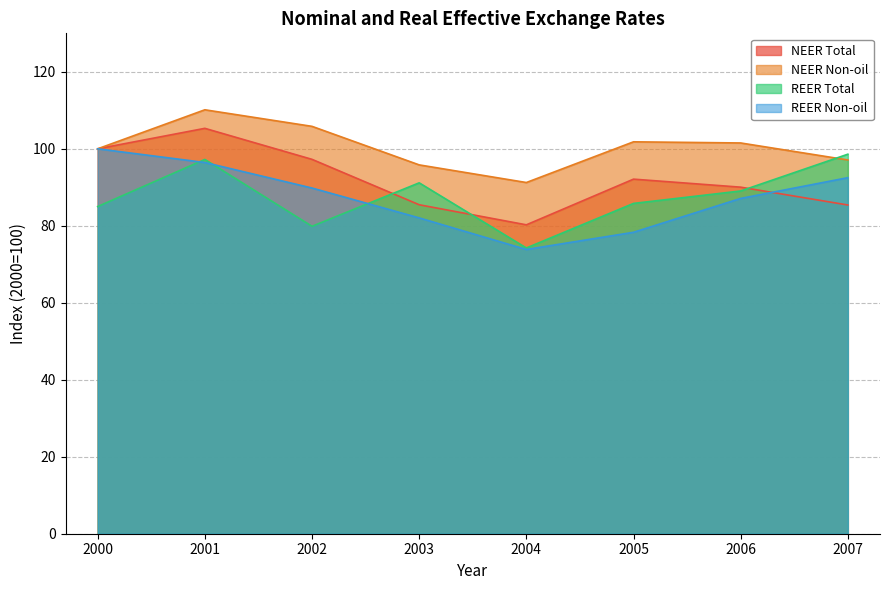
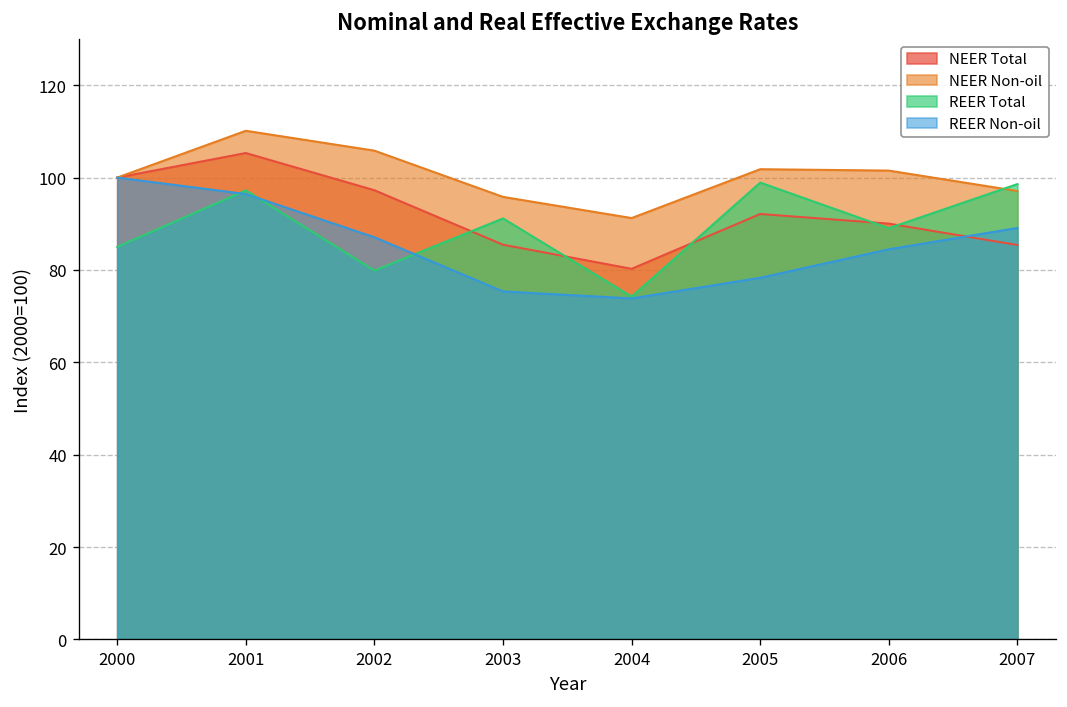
REER Non-oil, 2002: 90 -> 87
REER Non-oil, 2003: 82 -> 75
REER Total, 2005: 86 -> 99
REER Non-oil, 2006: 87 -> 84
REER Non-oil, 2007: 93 -> 89
